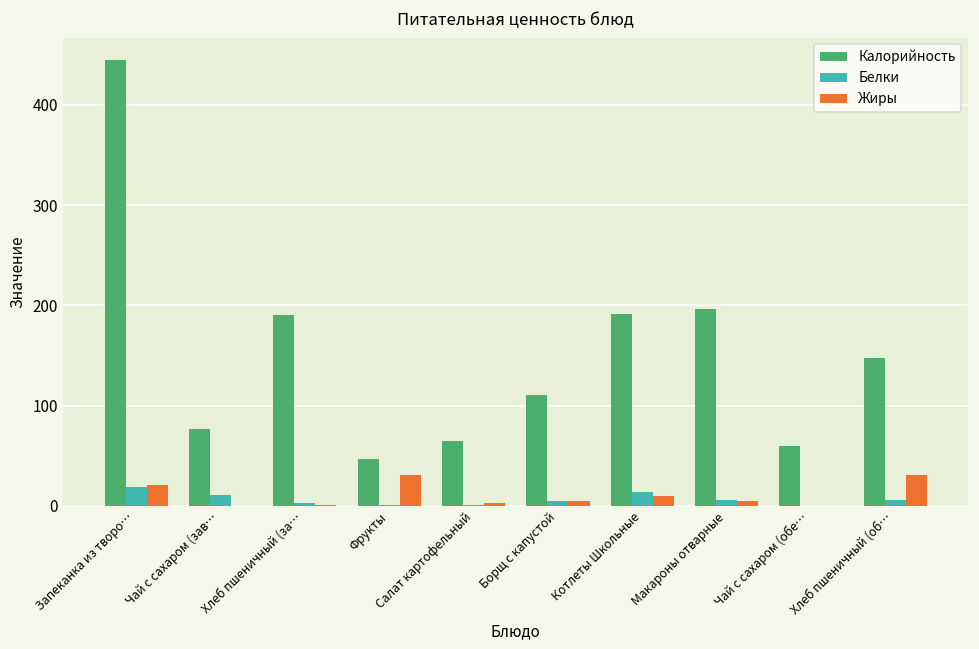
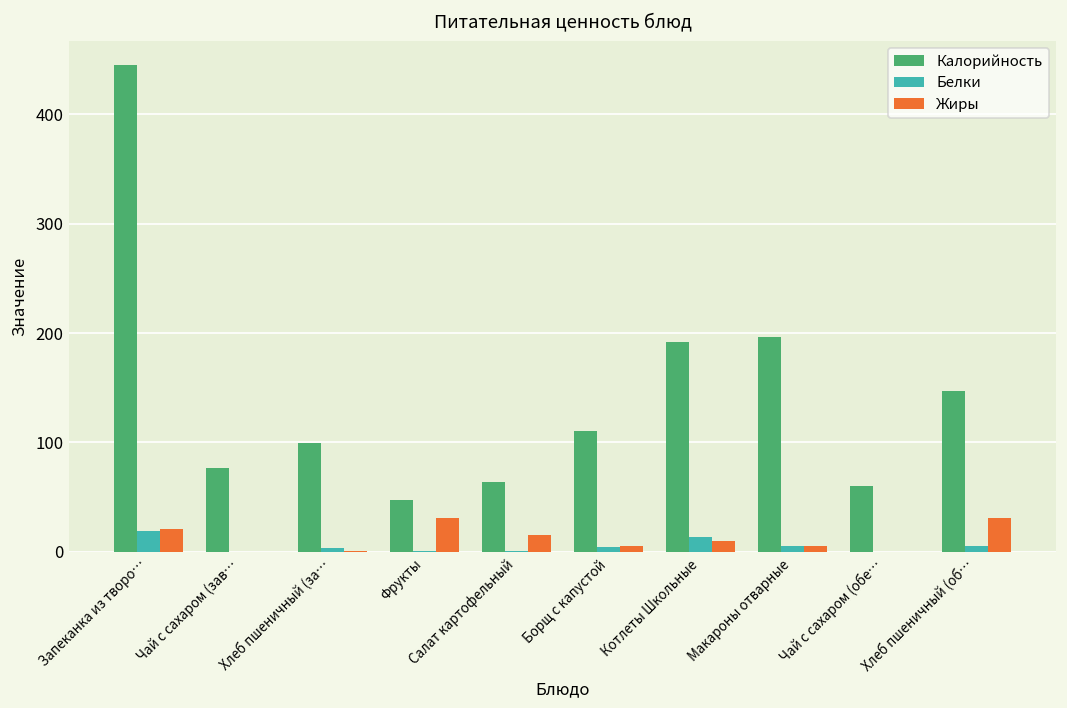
Белки, Чай с сахаром (зав…: 10 -> 0
Калорийность, Хлеб пшеничный (за…: 190 -> 100
Жиры, Салат картофельный: 0 -> 20
